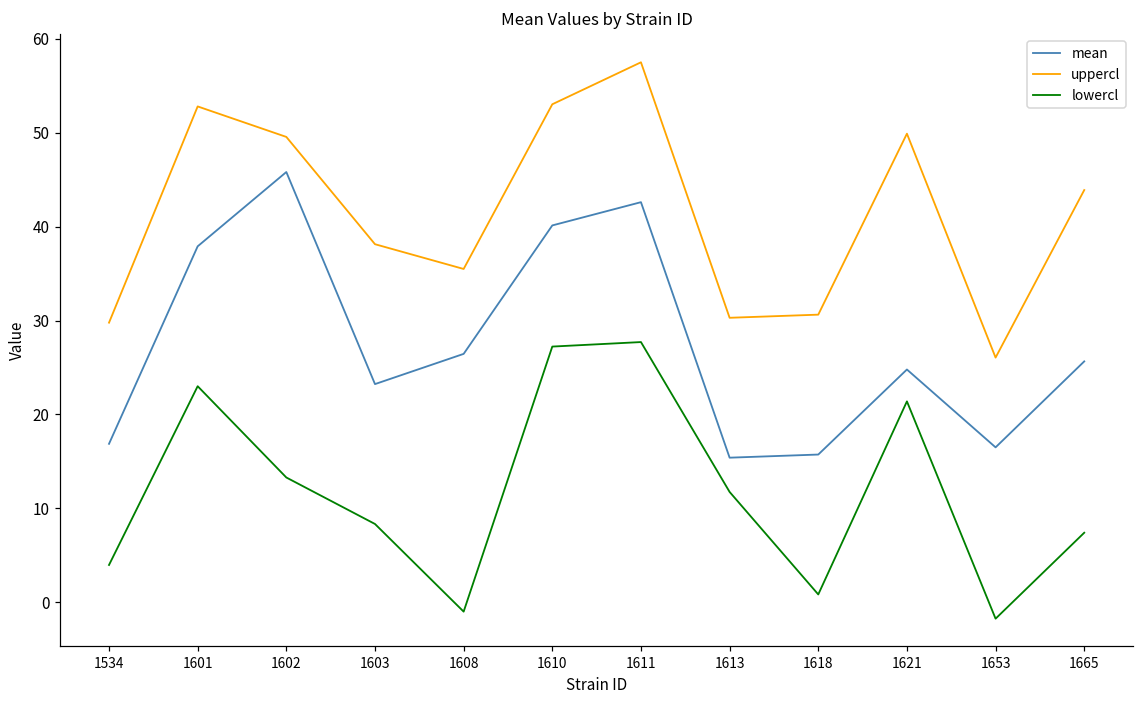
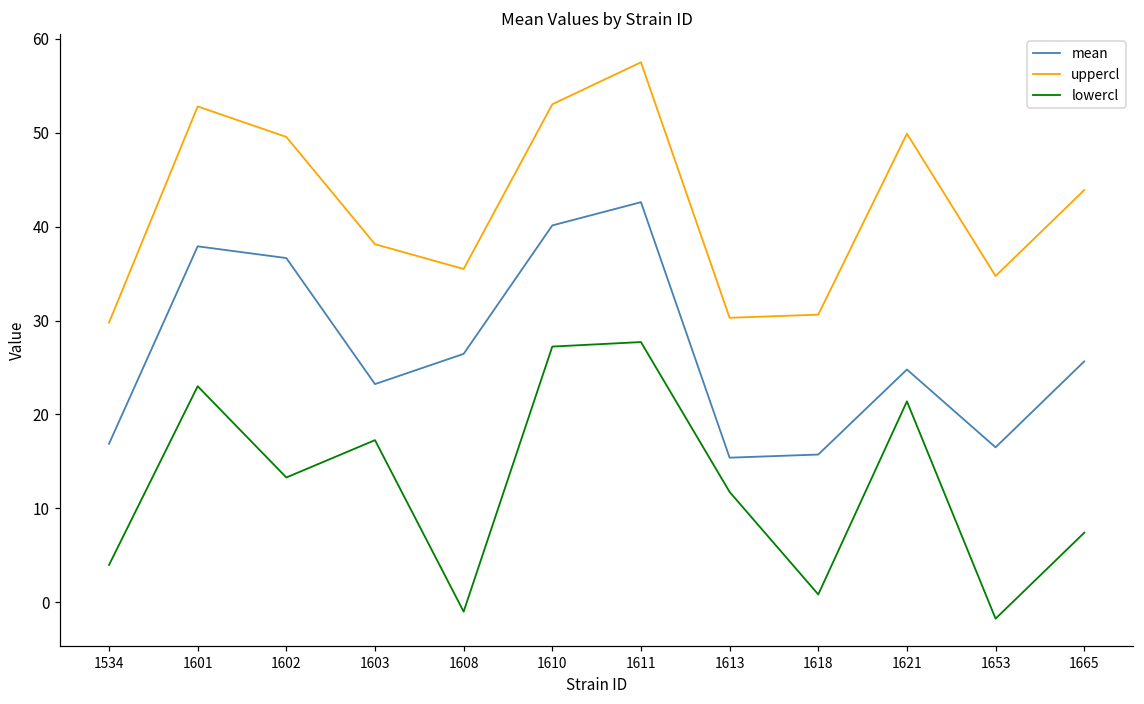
mean, 1602: 46 -> 37
lowercl, 1603: 8 -> 17
uppercl, 1653: 26 -> 35
